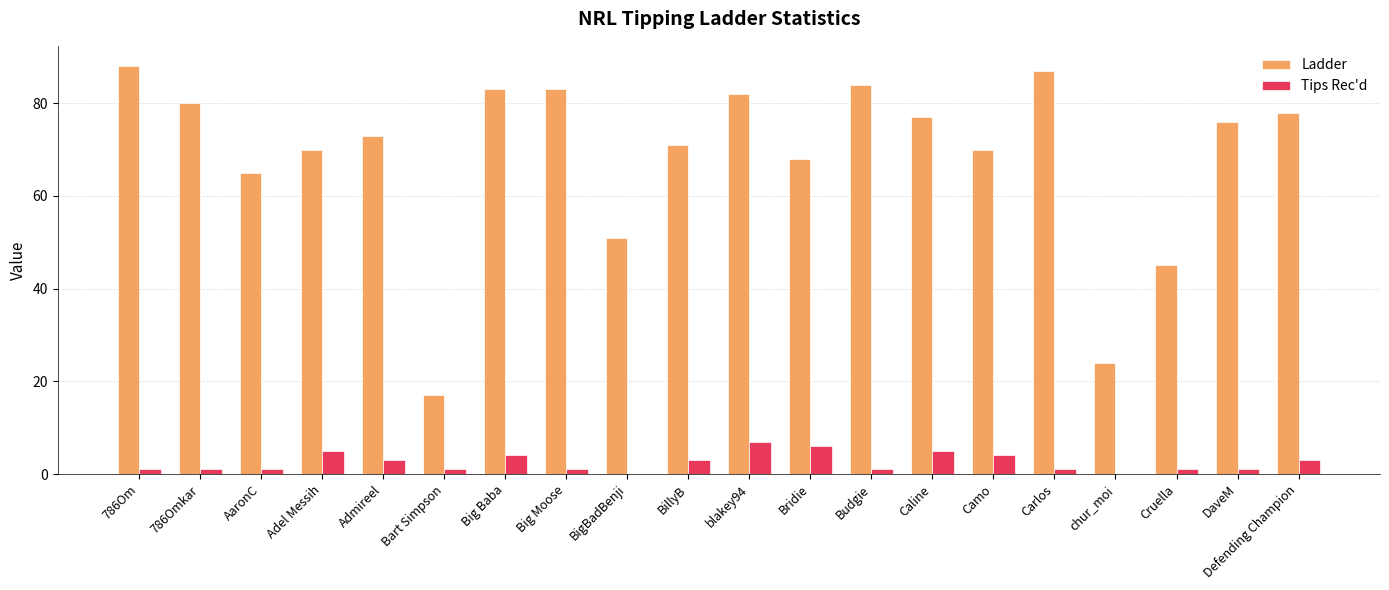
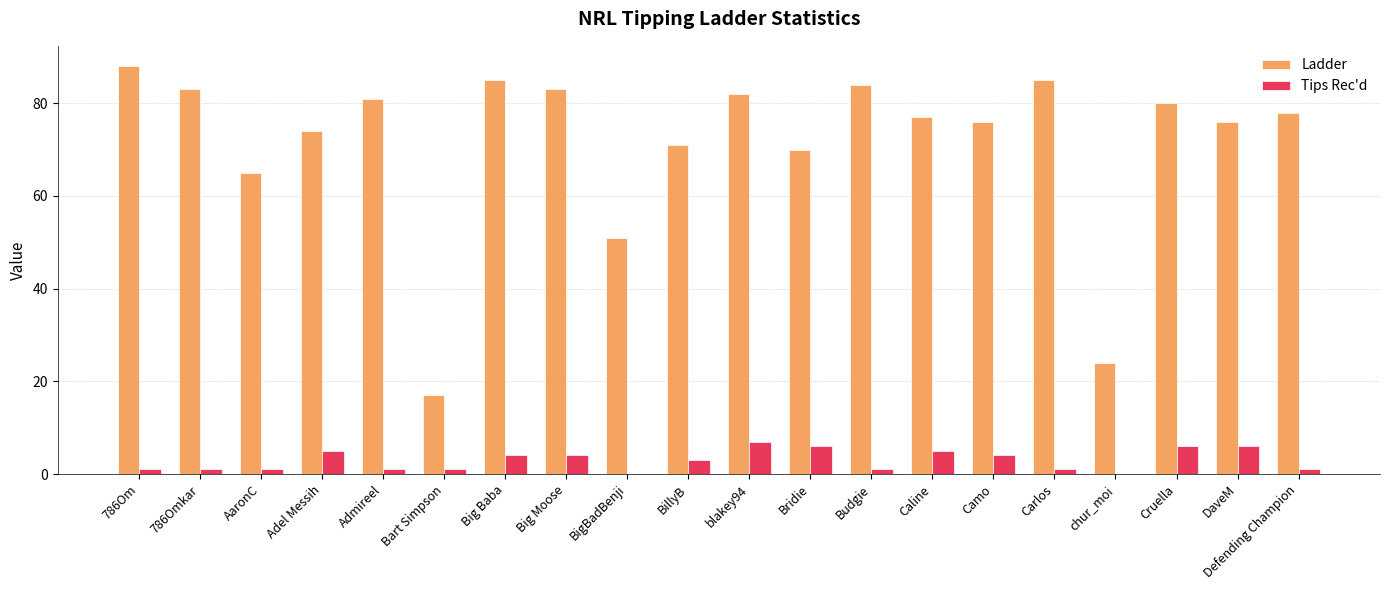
Ladder, 786Omkar: 80 -> 83
Ladder, Adel Messih: 70 -> 74
Ladder, Admireel: 73 -> 81
Tips Rec'd, Admireel: 3 -> 1
Ladder, Big Baba: 83 -> 85
Tips Rec'd, Big Moose: 1 -> 4
Ladder, Bridie: 68 -> 70
Ladder, Camo: 70 -> 76
Ladder, Carlos: 87 -> 85
Ladder, Cruella: 45 -> 80
Tips Rec'd, Cruella: 1 -> 6
Tips Rec'd, DaveM: 1 -> 6
Tips Rec'd, Defending Champion: 3 -> 1
